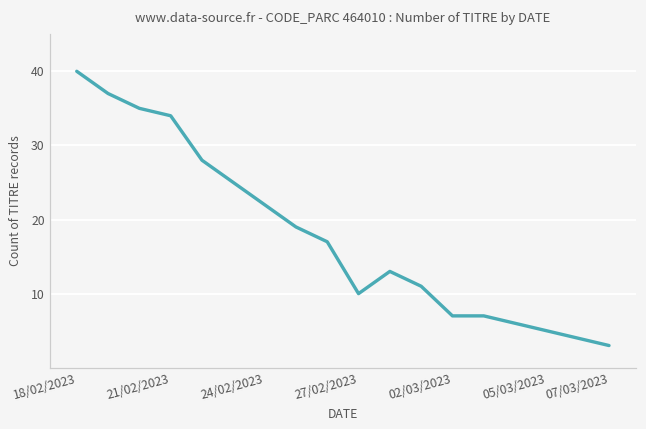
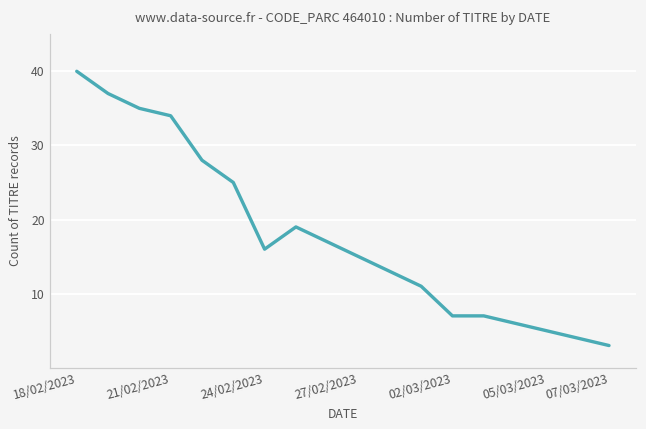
24/02/2023: 22 -> 16
27/02/2023: 10 -> 15
